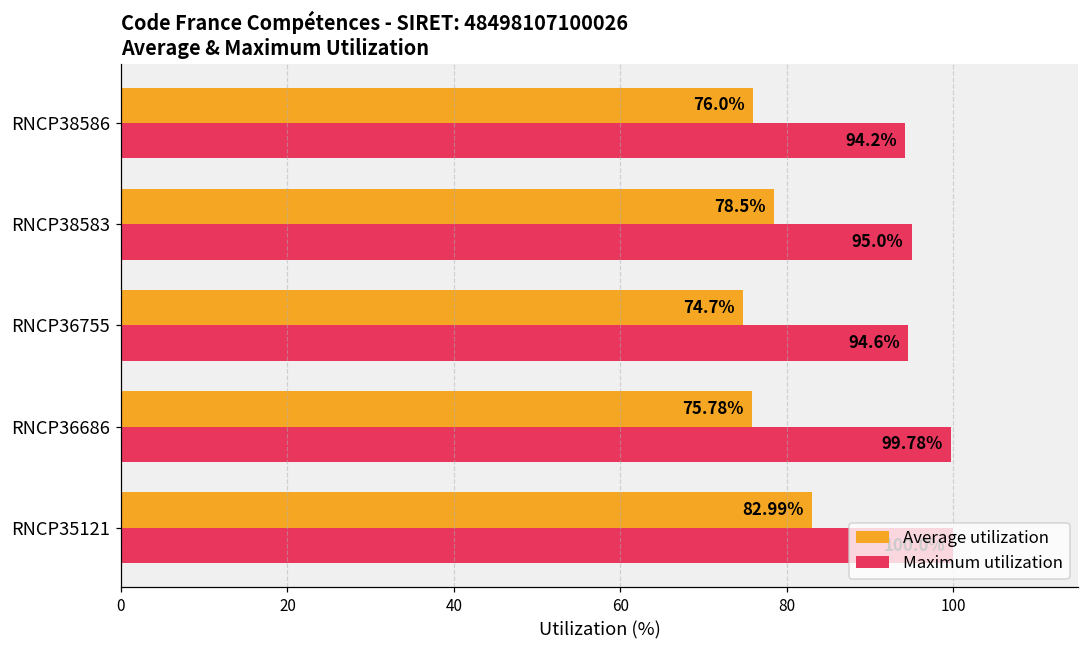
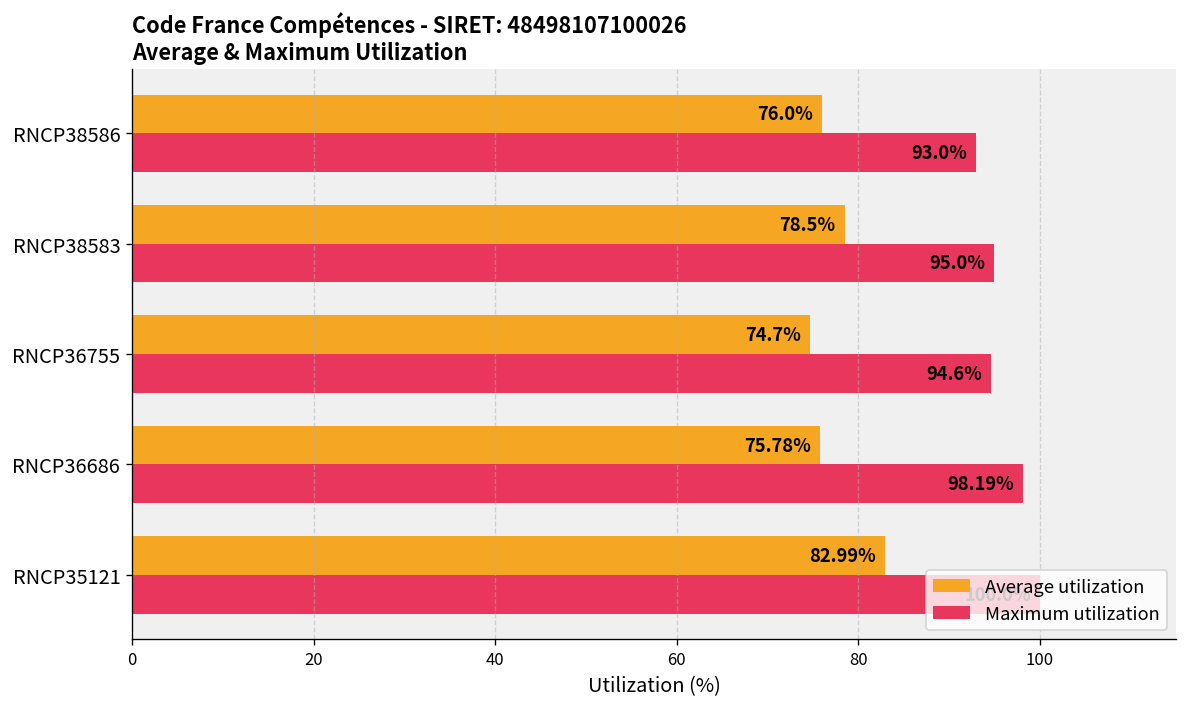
Maximum utilization, RNCP38586: 94.2% -> 93.0%
Maximum utilization, RNCP36686: 99.78% -> 98.19%
